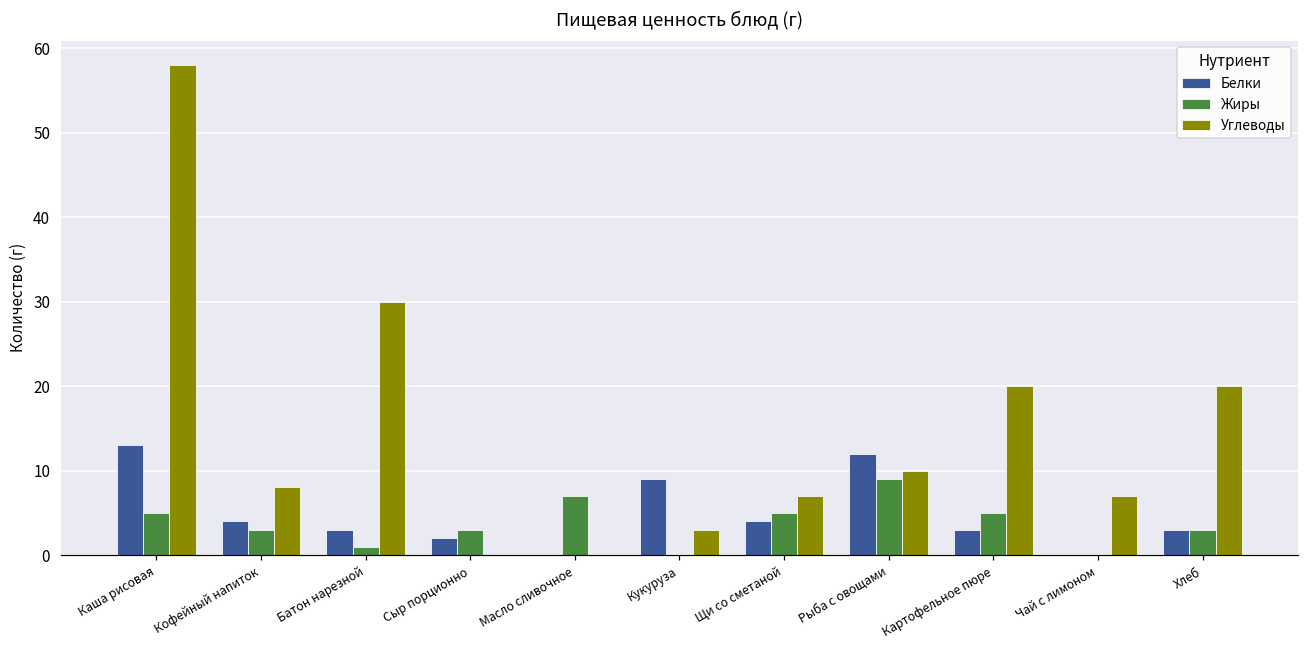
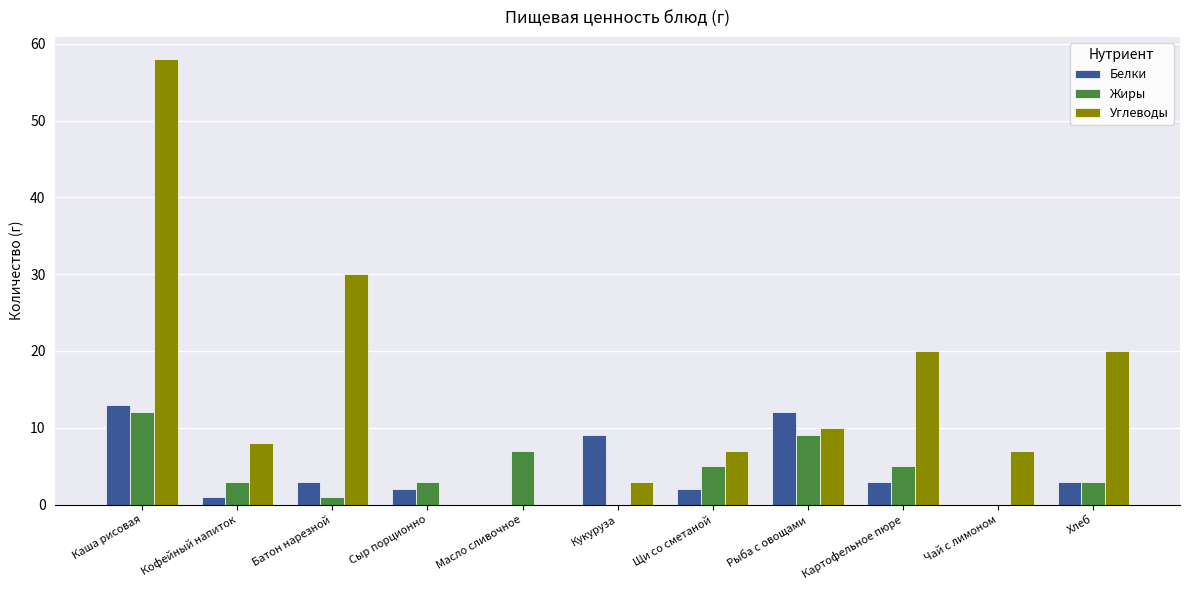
Жиры, Каша рисовая: 5 -> 12
Белки, Кофейный напиток: 4 -> 1
Белки, Щи со сметаной: 4 -> 2
